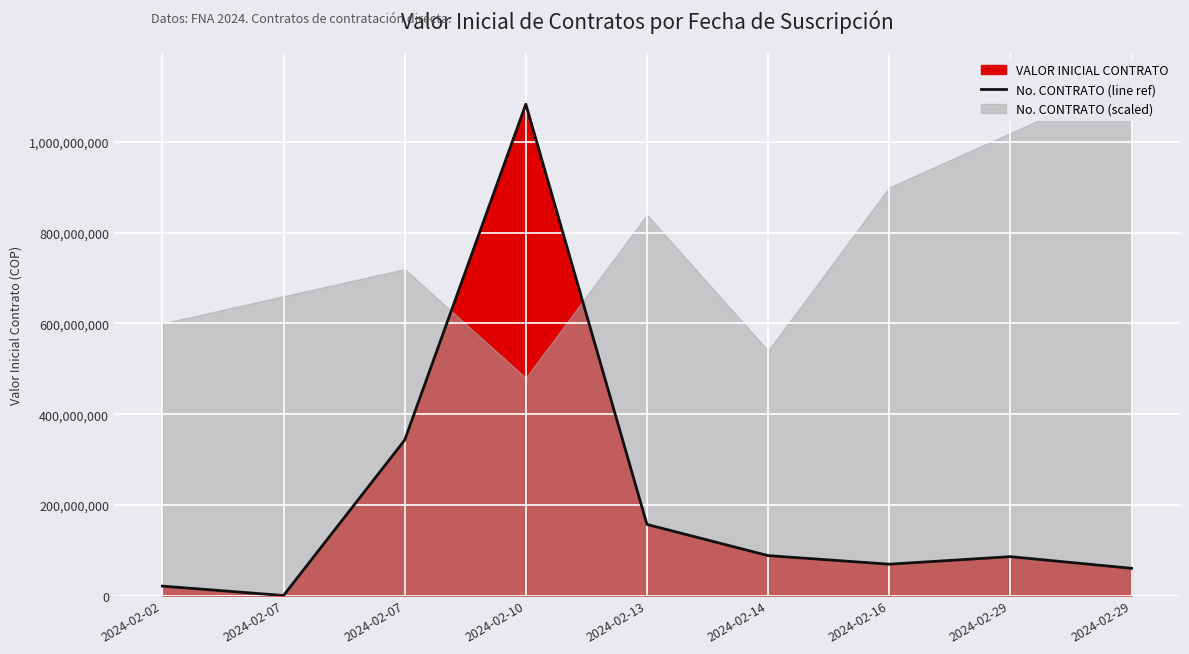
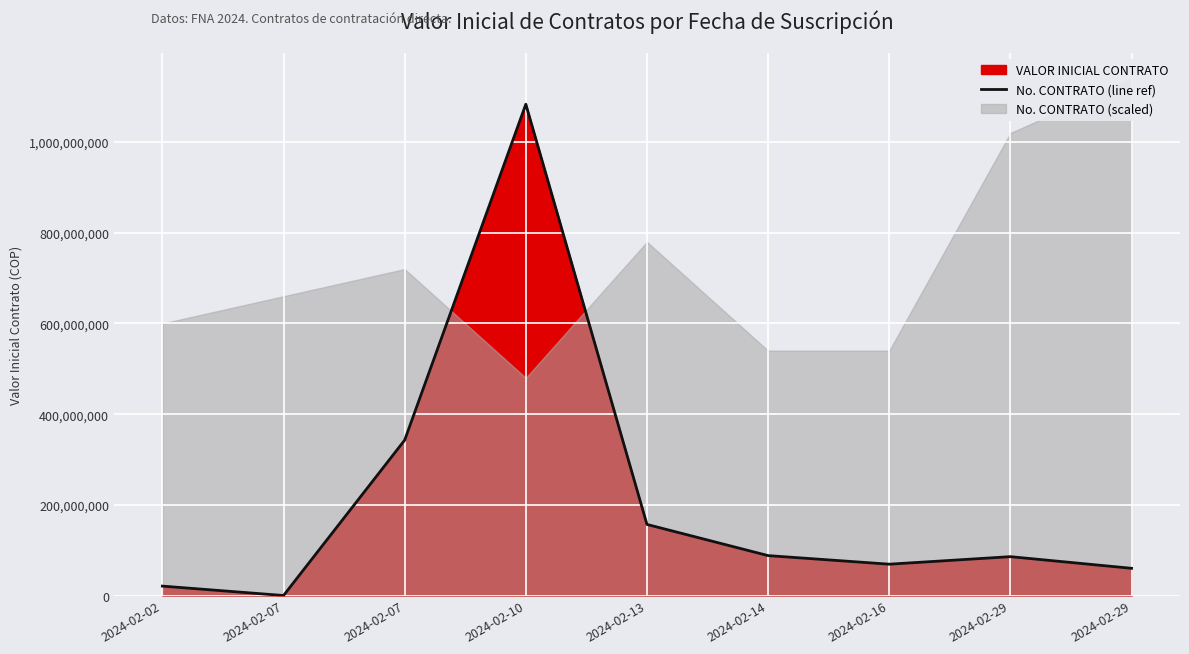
No. CONTRATO (scaled), 2024-02-13: 840,000,000 -> 780,000,000
No. CONTRATO (scaled), 2024-02-16: 900,000,000 -> 540,000,000
